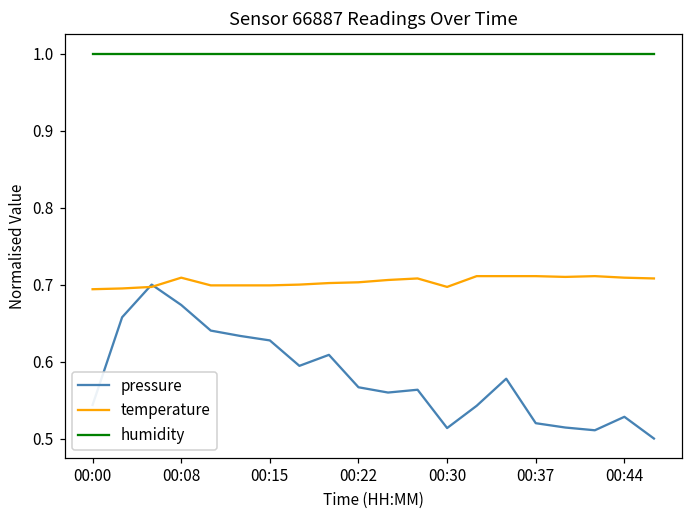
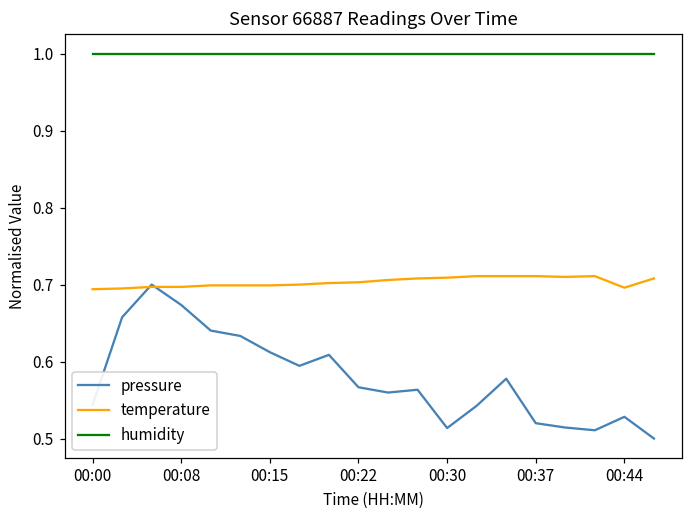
temperature, 00:08: 0.71 -> 0.70
pressure, 00:15: 0.63 -> 0.61
temperature, 00:30: 0.70 -> 0.71
temperature, 00:44: 0.71 -> 0.70
